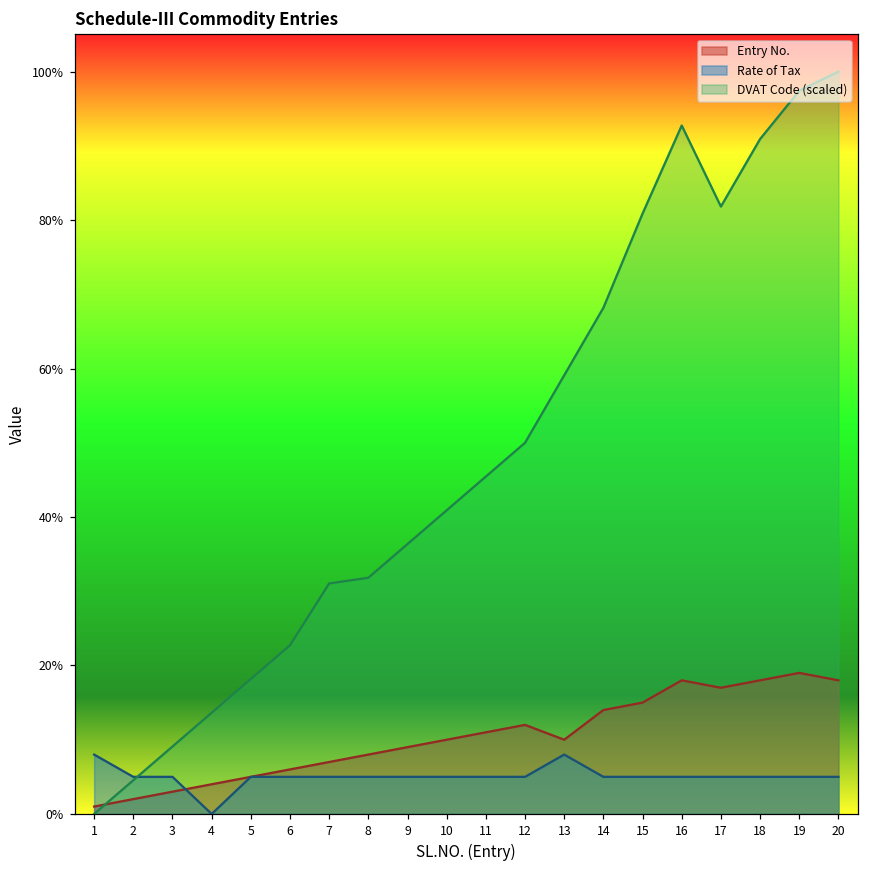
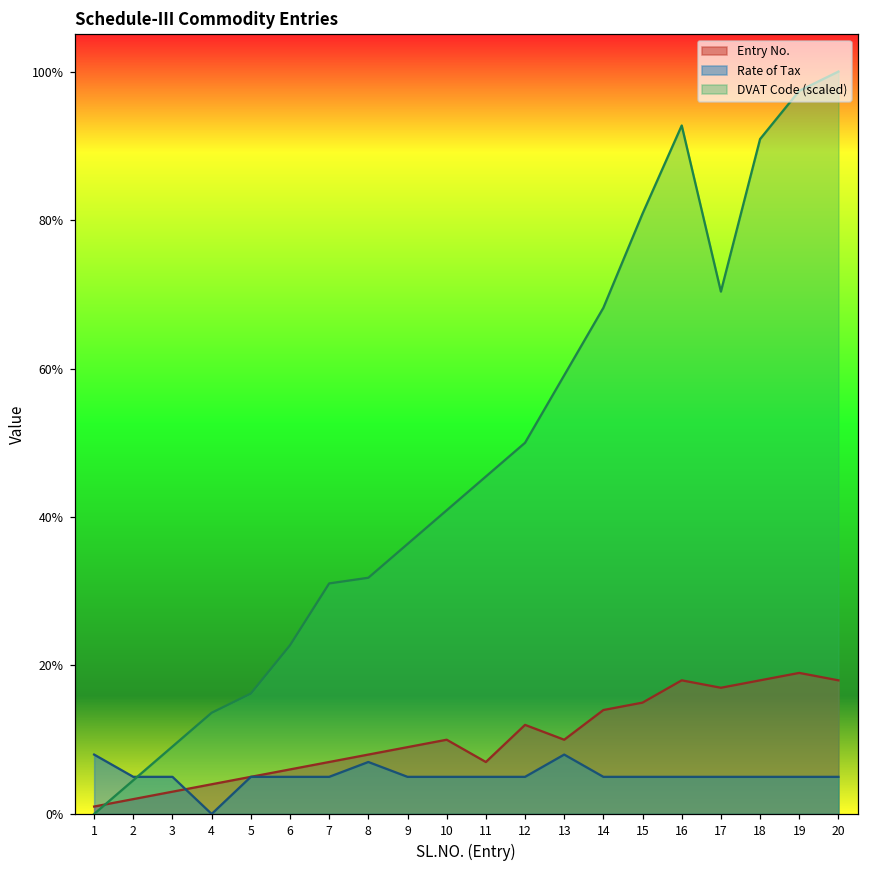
DVAT Code (scaled), 5: 18% -> 16%
Rate of Tax, 8: 5% -> 7%
Entry No., 11: 11% -> 7%
DVAT Code (scaled), 17: 82% -> 70%
